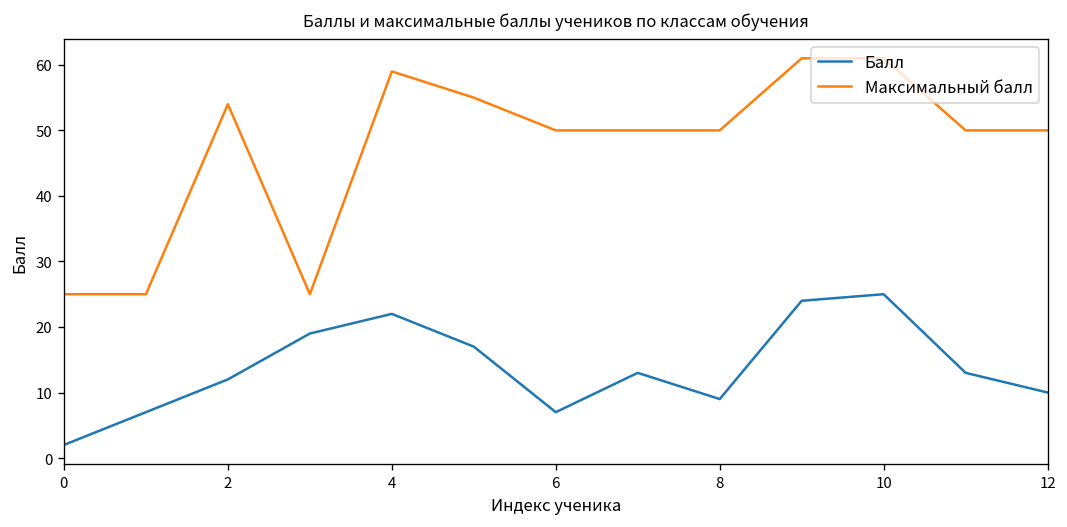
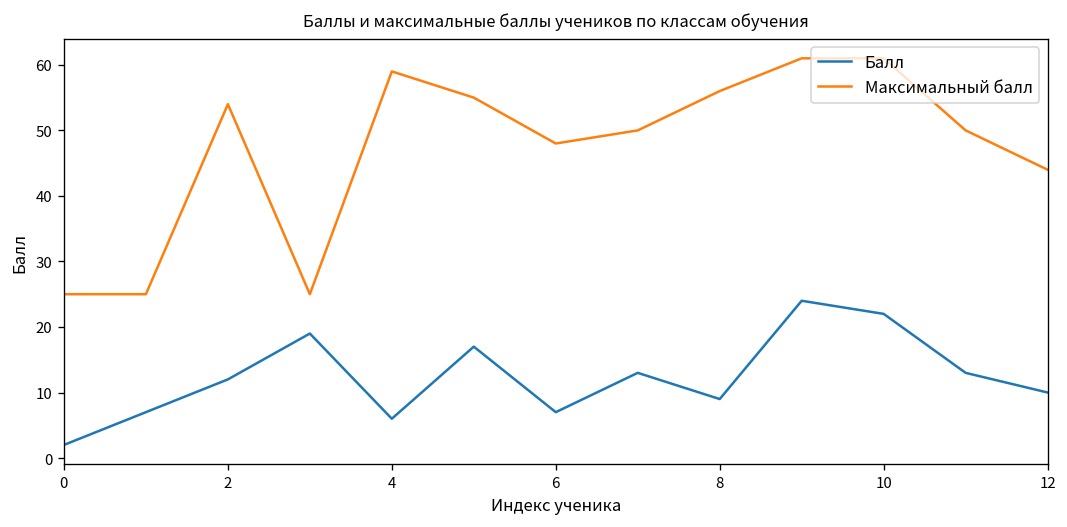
Балл, 4: 22 -> 6
Максимальный балл, 6: 50 -> 48
Максимальный балл, 8: 50 -> 56
Балл, 10: 25 -> 22
Максимальный балл, 12: 50 -> 44
